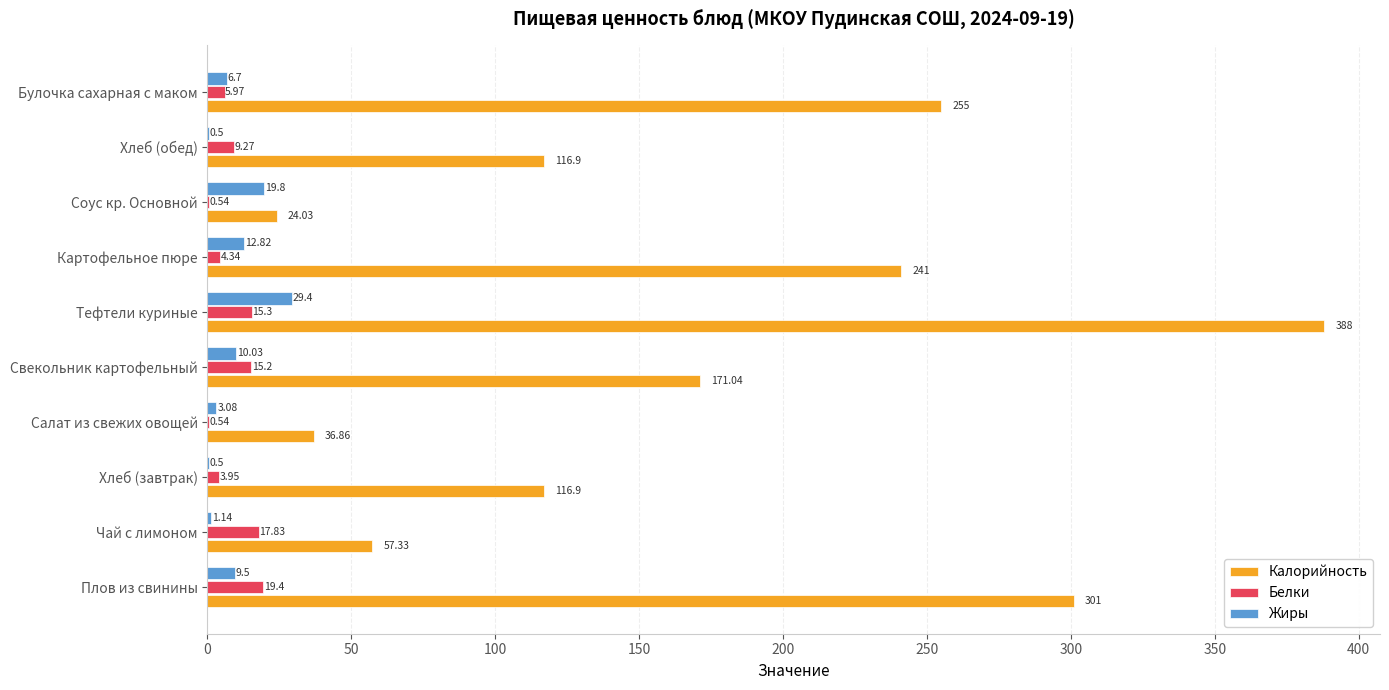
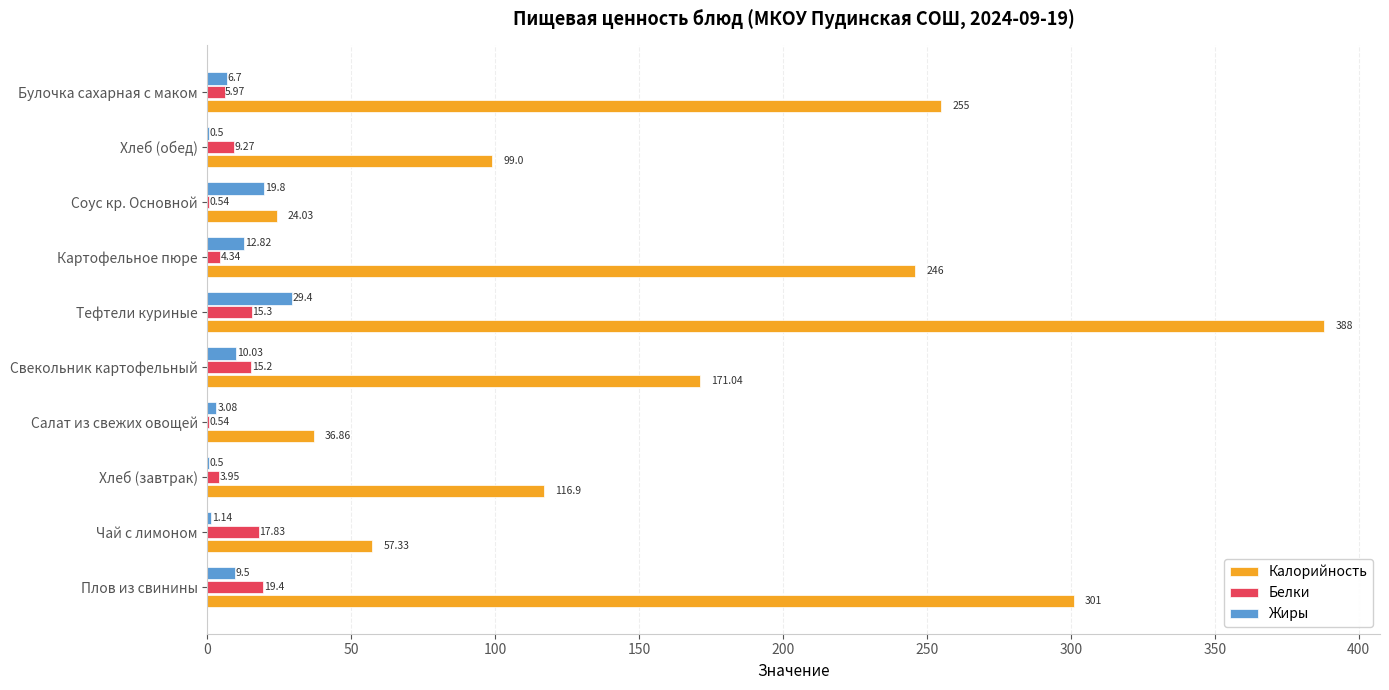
Калорийность, Хлеб (обед): 116.9 -> 99.0
Калорийность, Картофельное пюре: 241 -> 246
